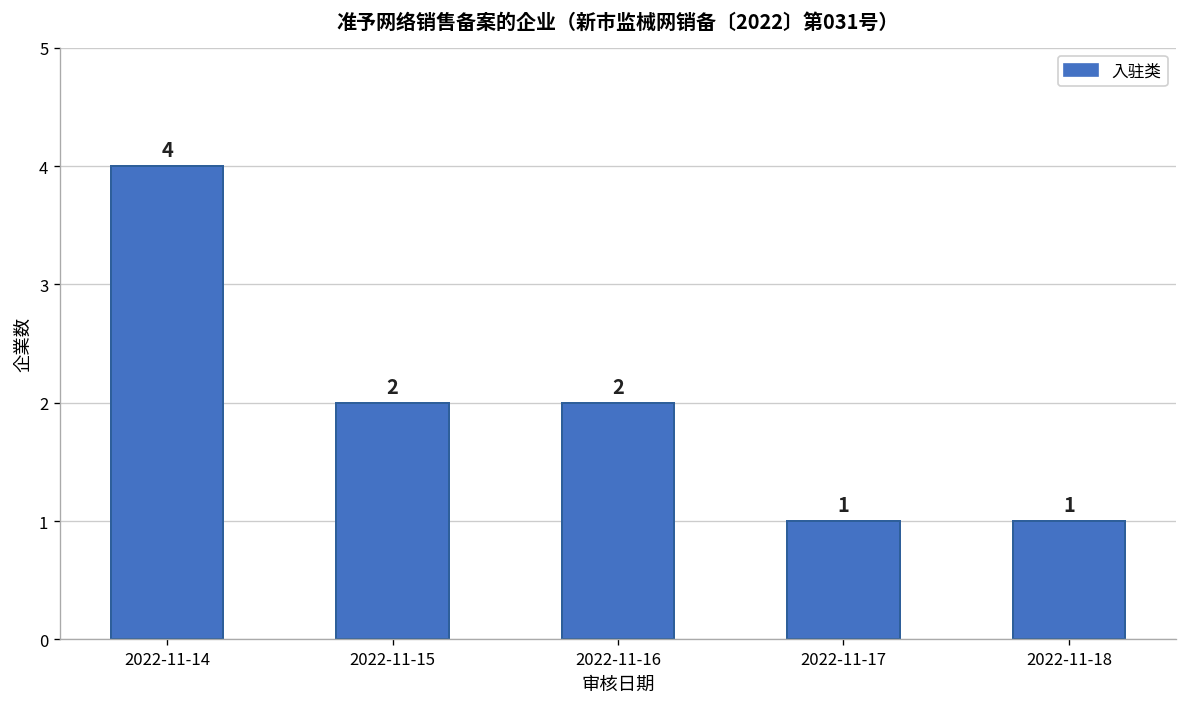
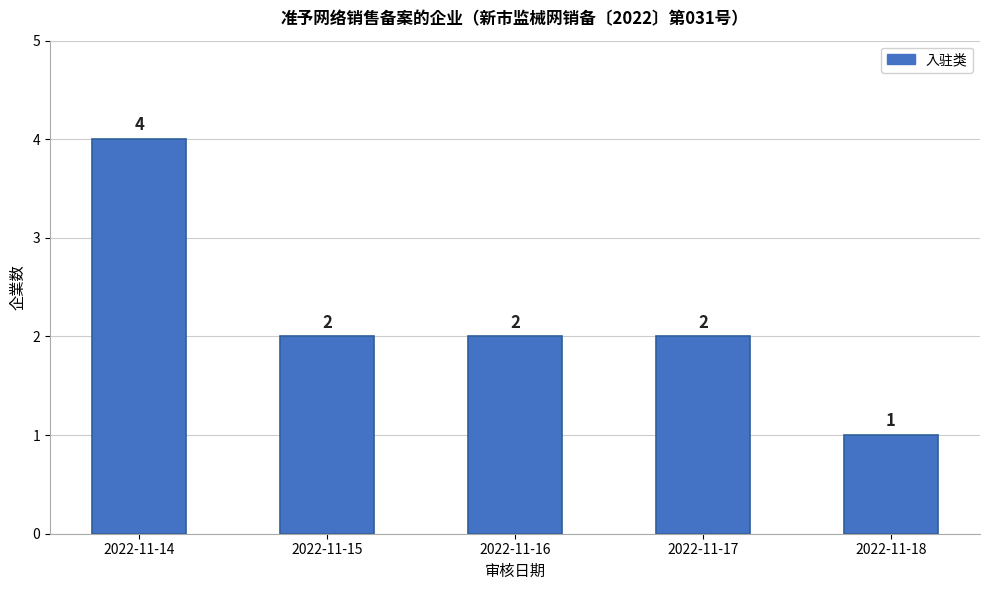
2022-11-17: 1 -> 2
